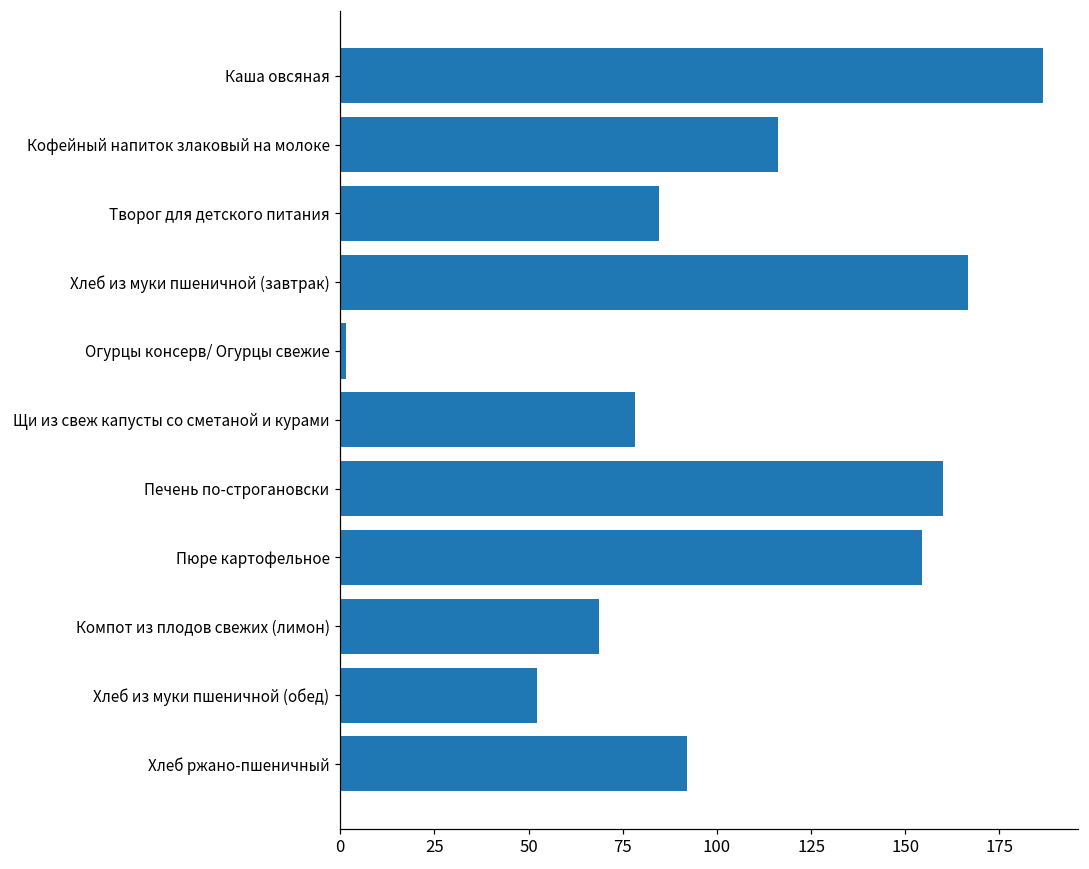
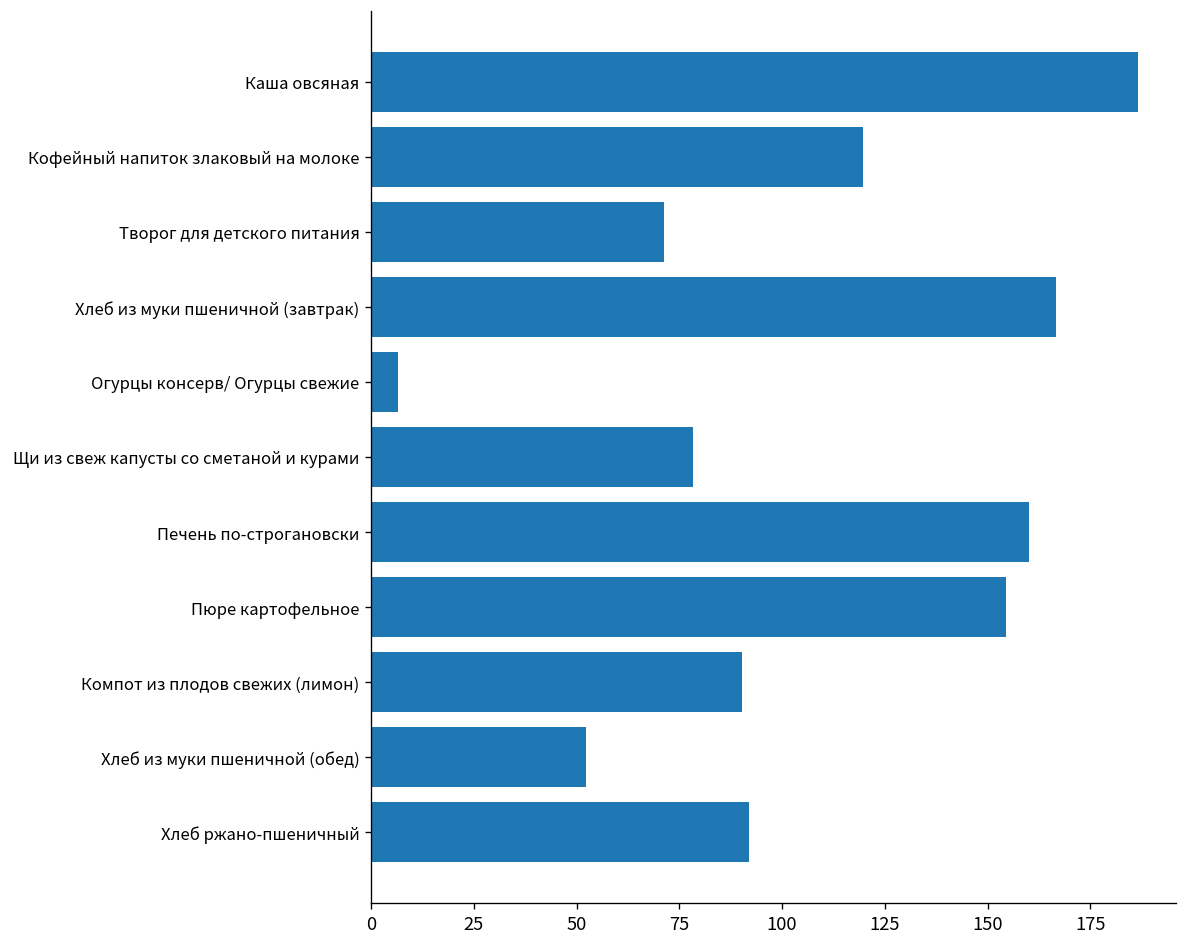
Кофейный напиток злаковый на молоке: 116 -> 120
Творог для детского питания: 85 -> 71
Огурцы консерв/ Огурцы свежие: 2 -> 7
Компот из плодов свежих (лимон): 69 -> 90
